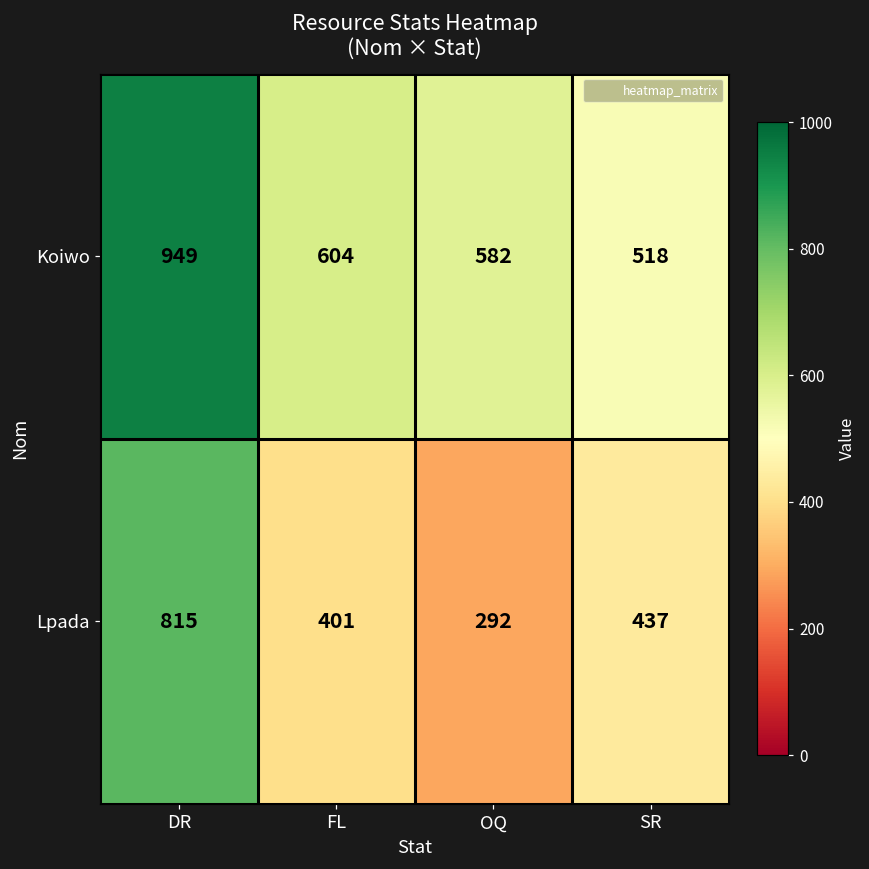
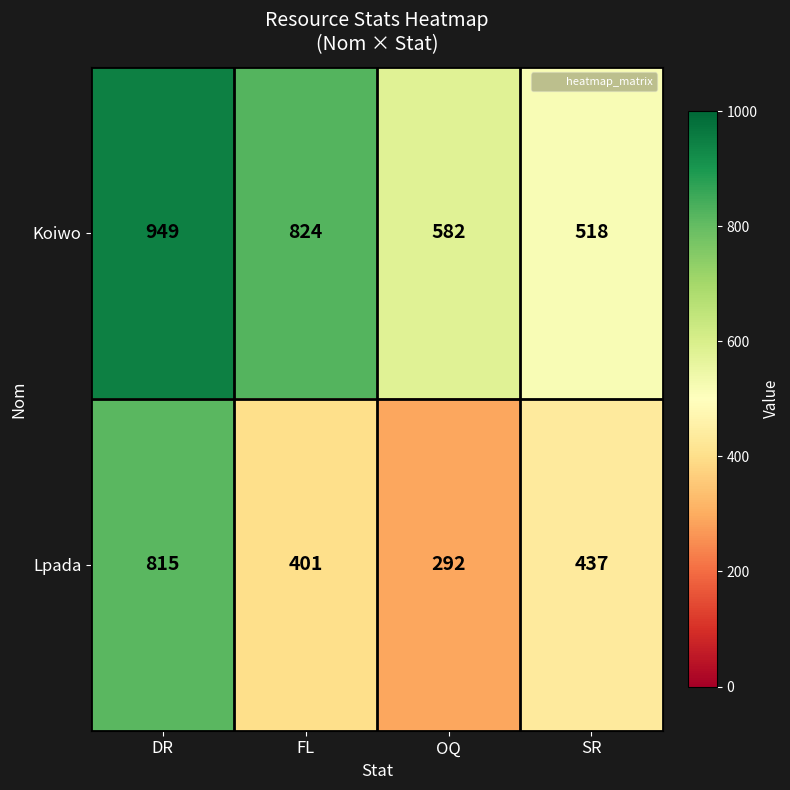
Koiwo, FL: 604 -> 824
